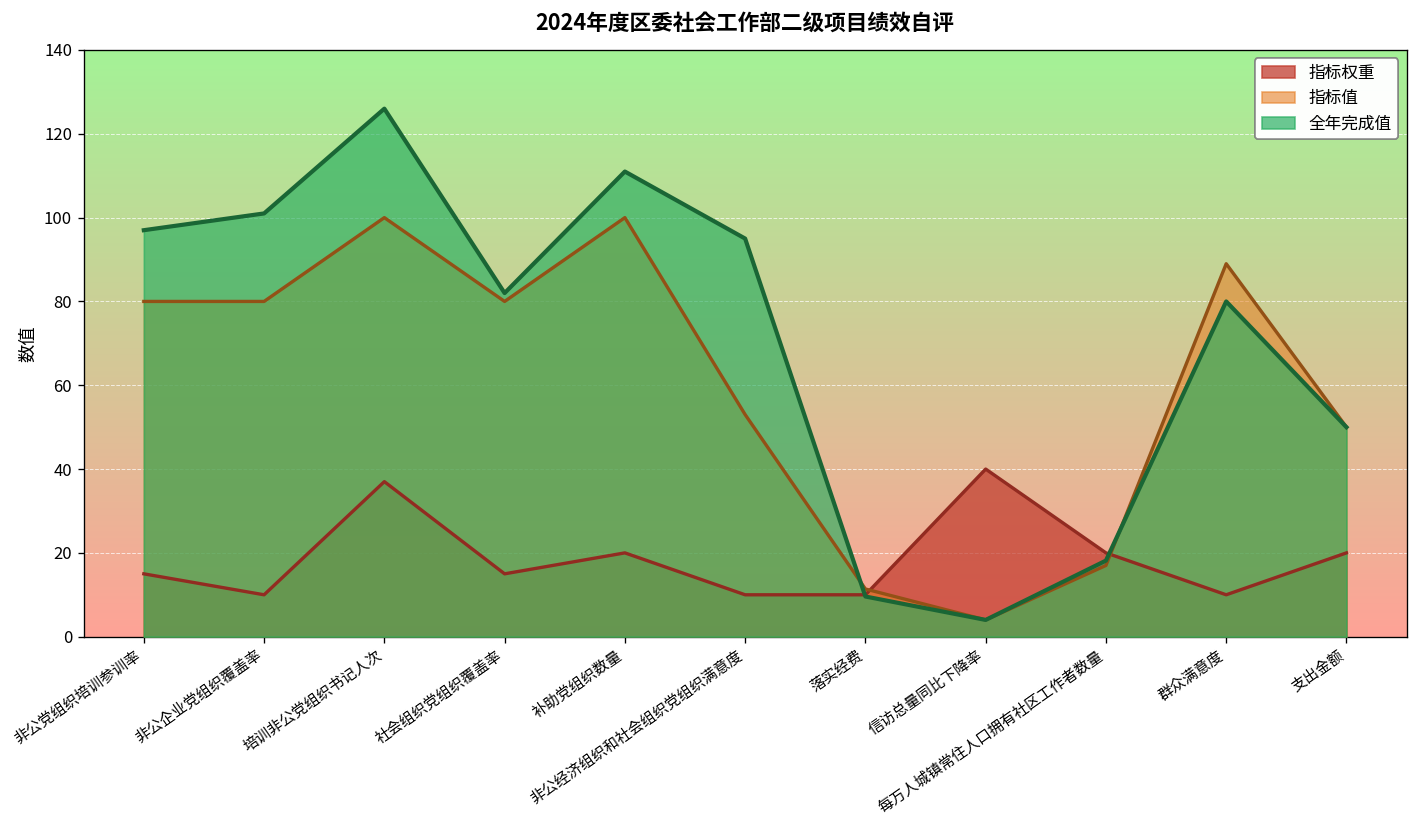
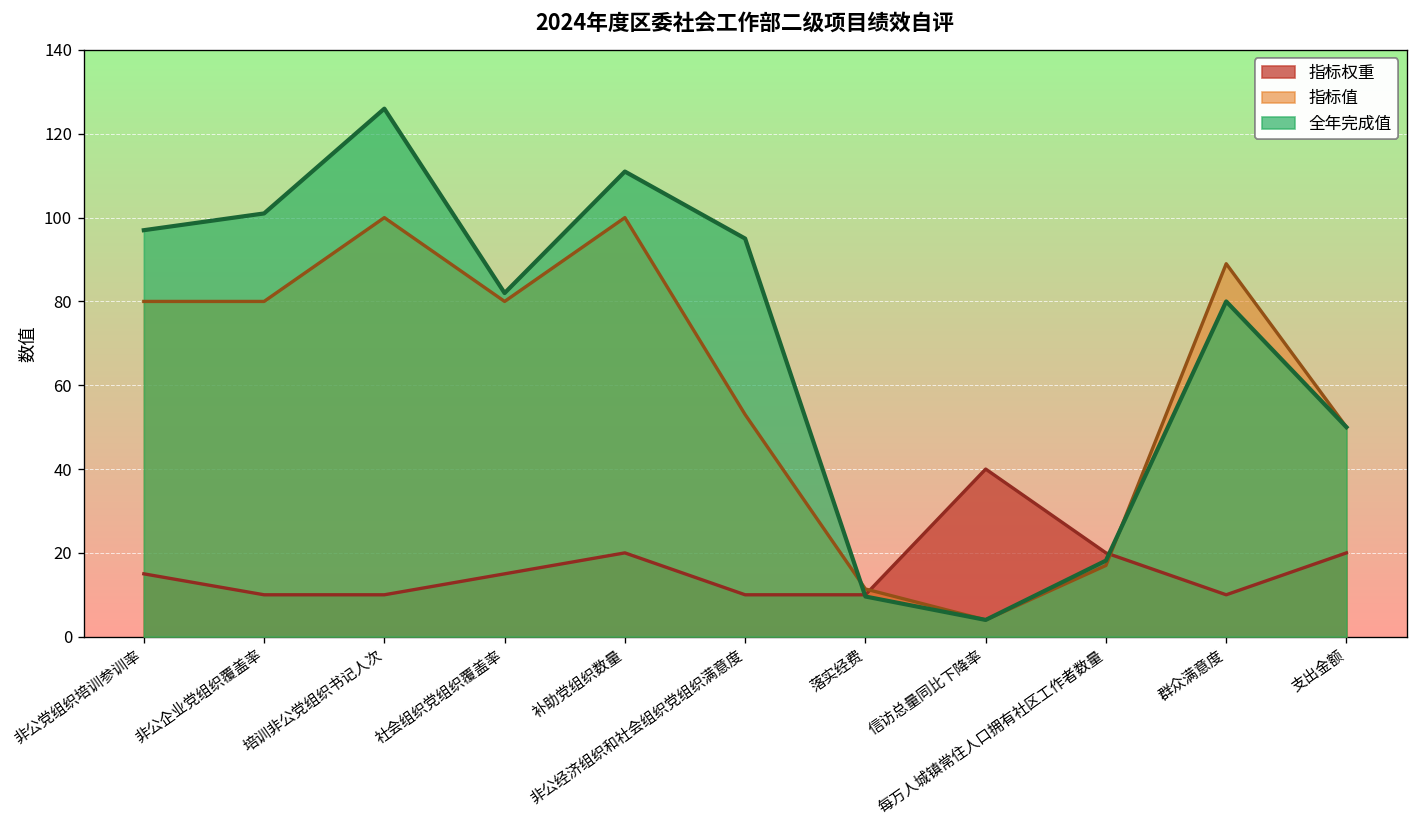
指标权重, 培训非公党组织书记人次: 37 -> 10
